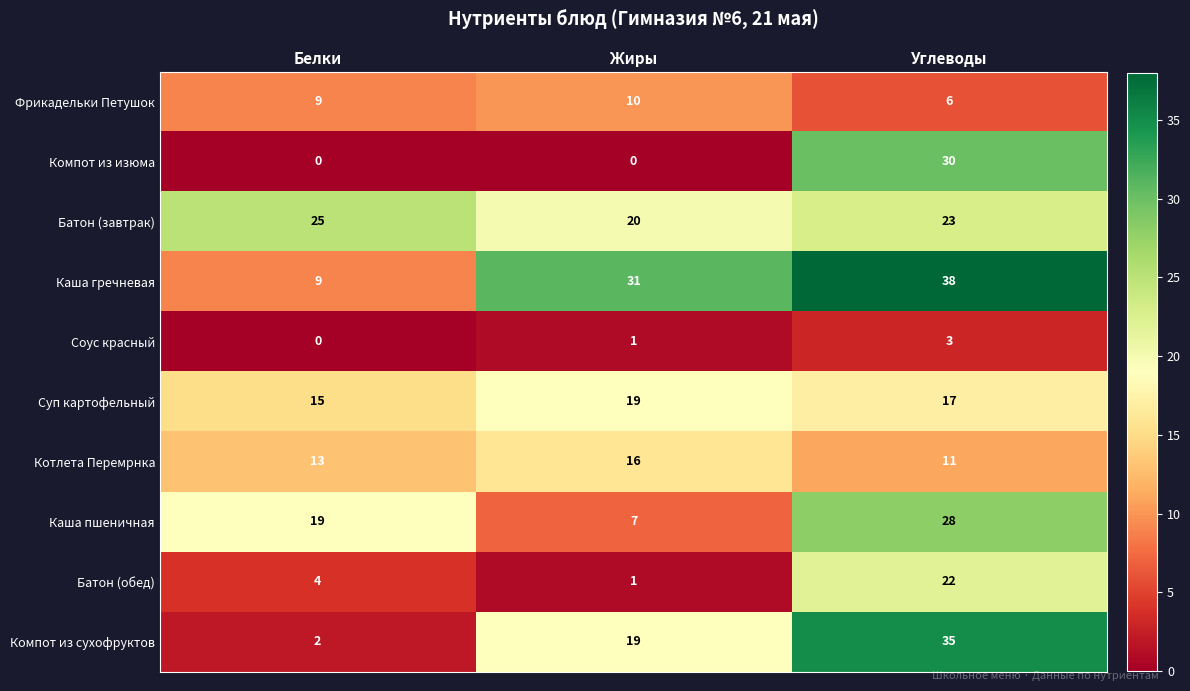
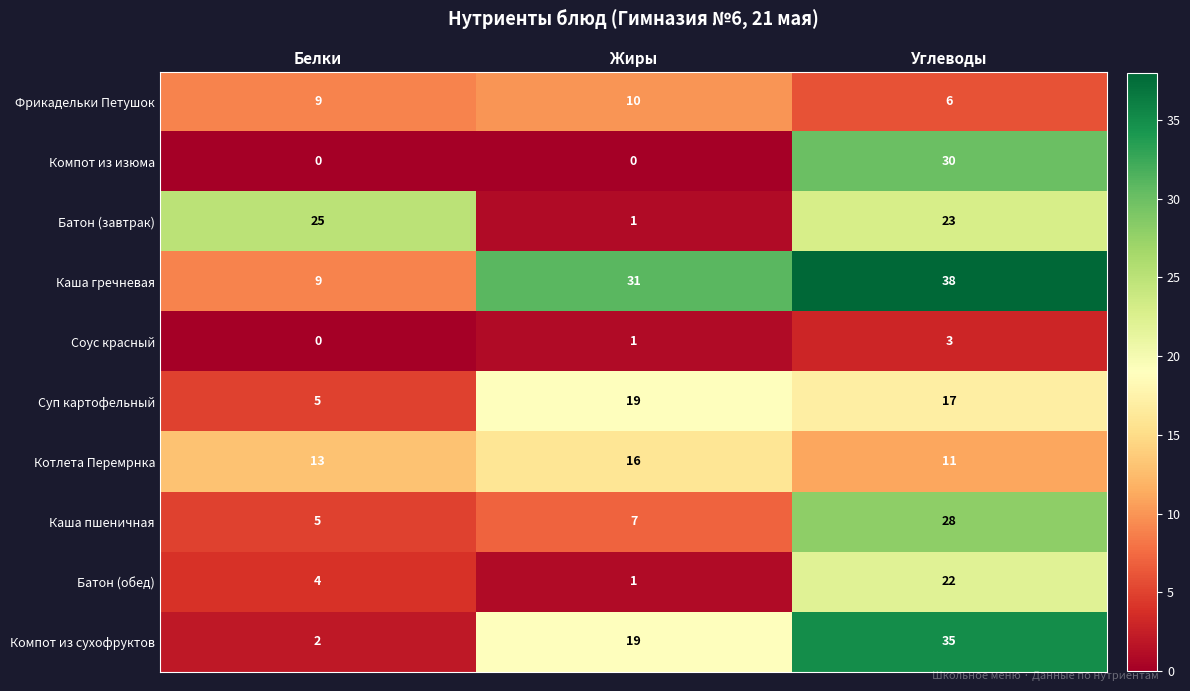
Батон (завтрак), Жиры: 20 -> 1
Суп картофельный, Белки: 15 -> 5
Каша пшеничная, Белки: 19 -> 5
